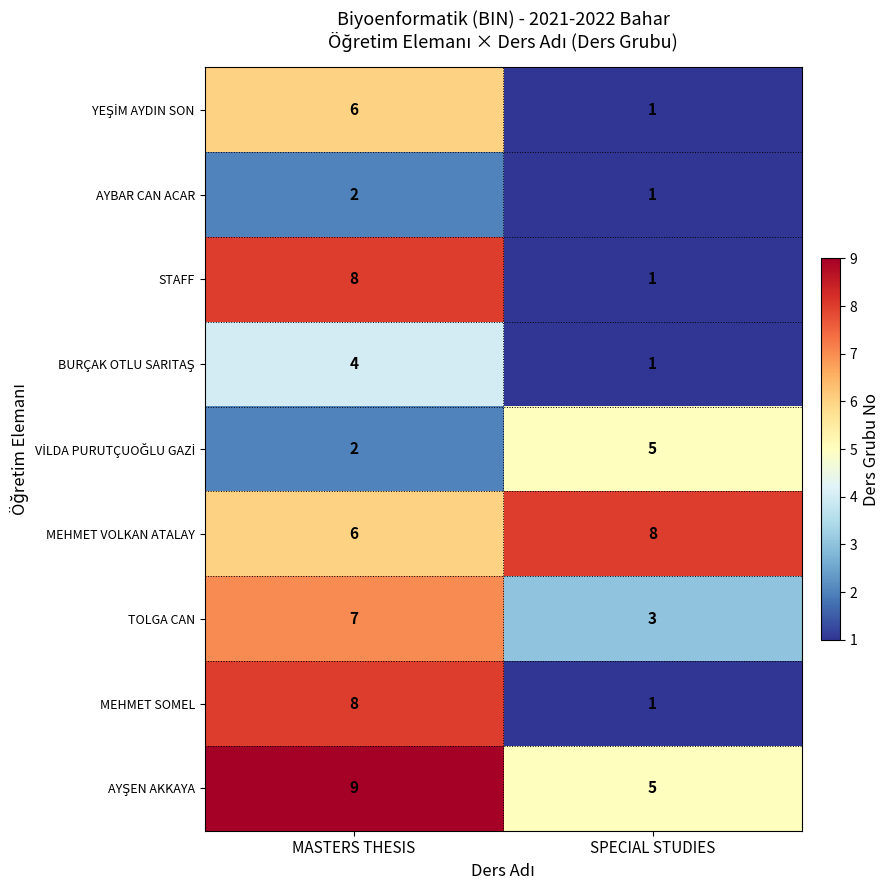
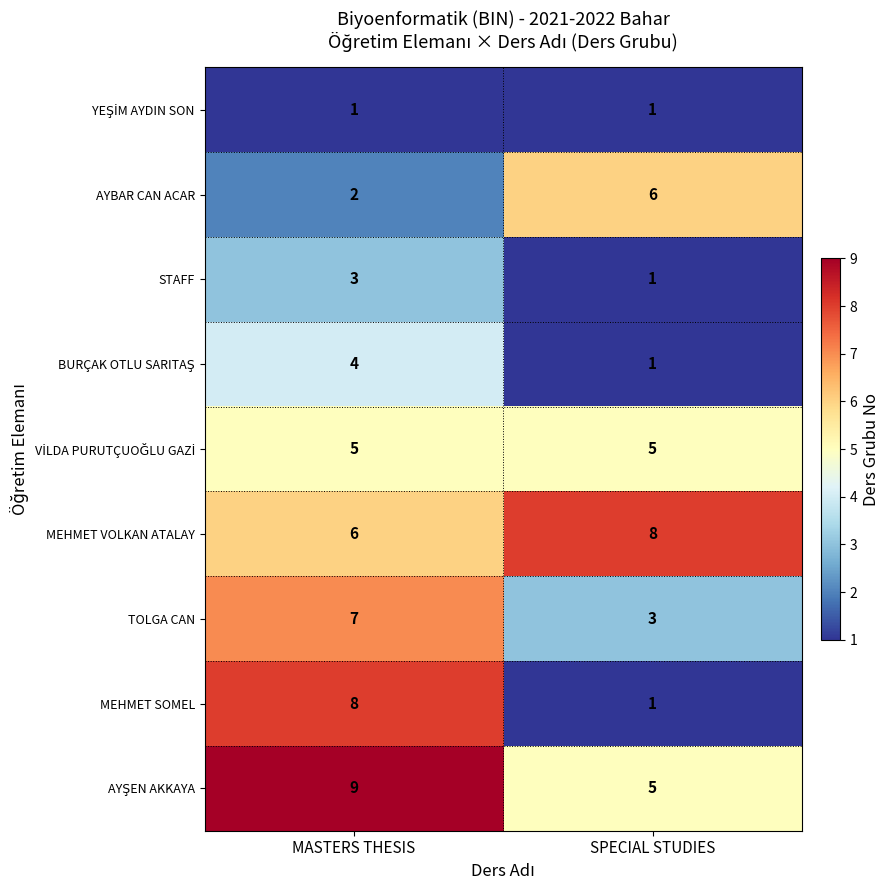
YEŞİM AYDIN SON, MASTERS THESIS: 6 -> 1
AYBAR CAN ACAR, SPECIAL STUDIES: 1 -> 6
STAFF, MASTERS THESIS: 8 -> 3
VİLDA PURUTÇUOĞLU GAZİ, MASTERS THESIS: 2 -> 5
